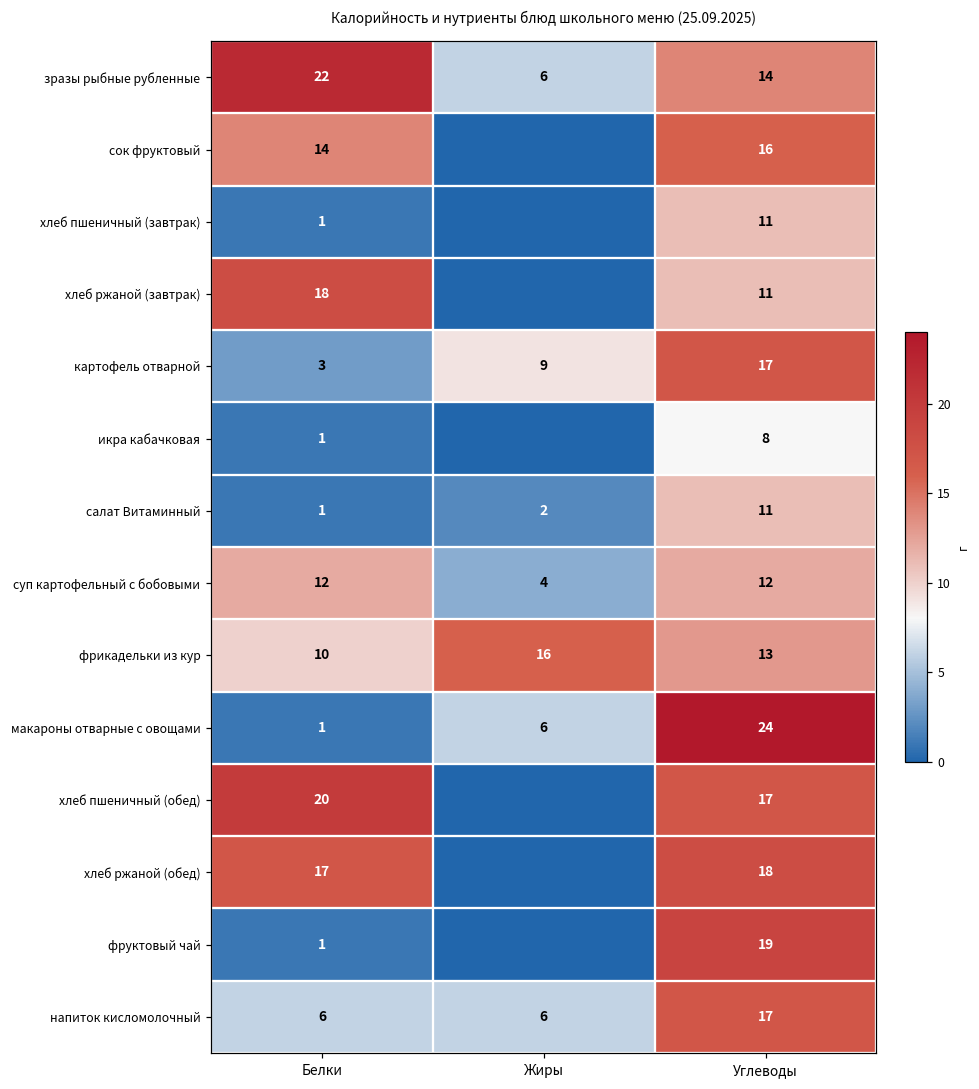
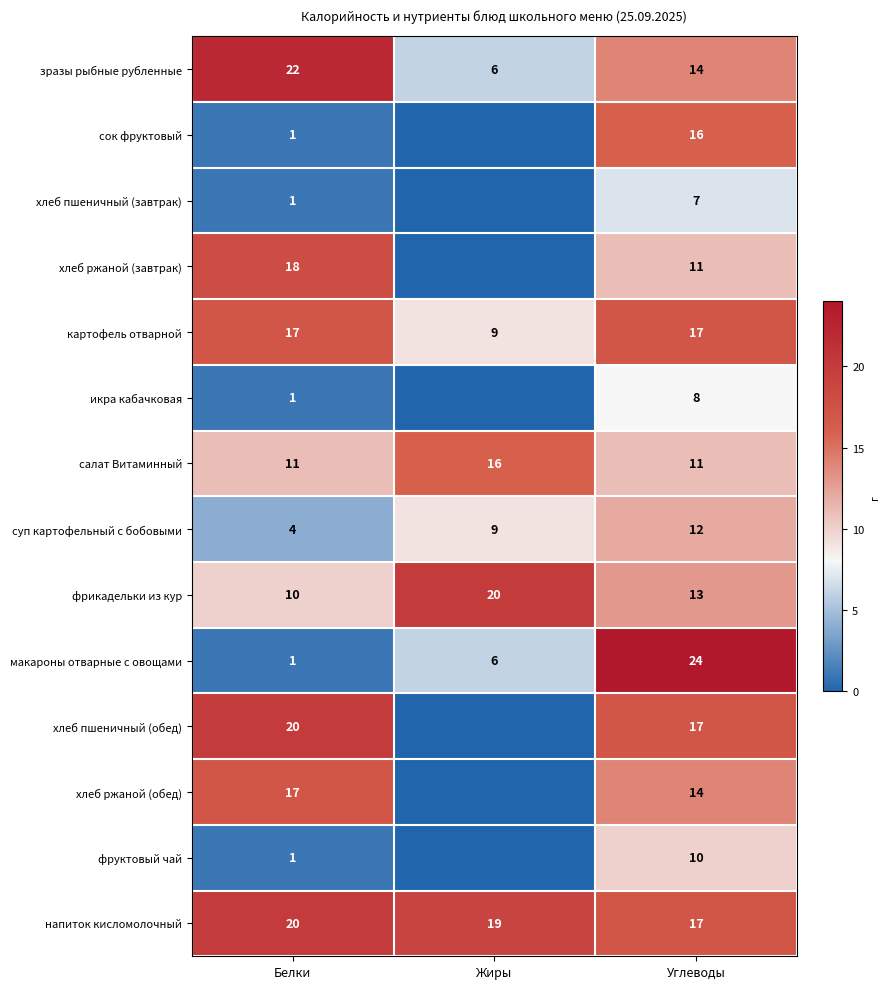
сок фруктовый, Белки: 14 -> 1
хлеб пшеничный (завтрак), Углеводы: 11 -> 7
картофель отварной, Белки: 3 -> 17
салат Витаминный, Белки: 1 -> 11
салат Витаминный, Жиры: 2 -> 16
суп картофельный с бобовыми, Белки: 12 -> 4
суп картофельный с бобовыми, Жиры: 4 -> 9
фрикадельки из кур, Жиры: 16 -> 20
хлеб ржаной (обед), Углеводы: 18 -> 14
фруктовый чай, Углеводы: 19 -> 10
напиток кисломолочный, Белки: 6 -> 20
напиток кисломолочный, Жиры: 6 -> 19
